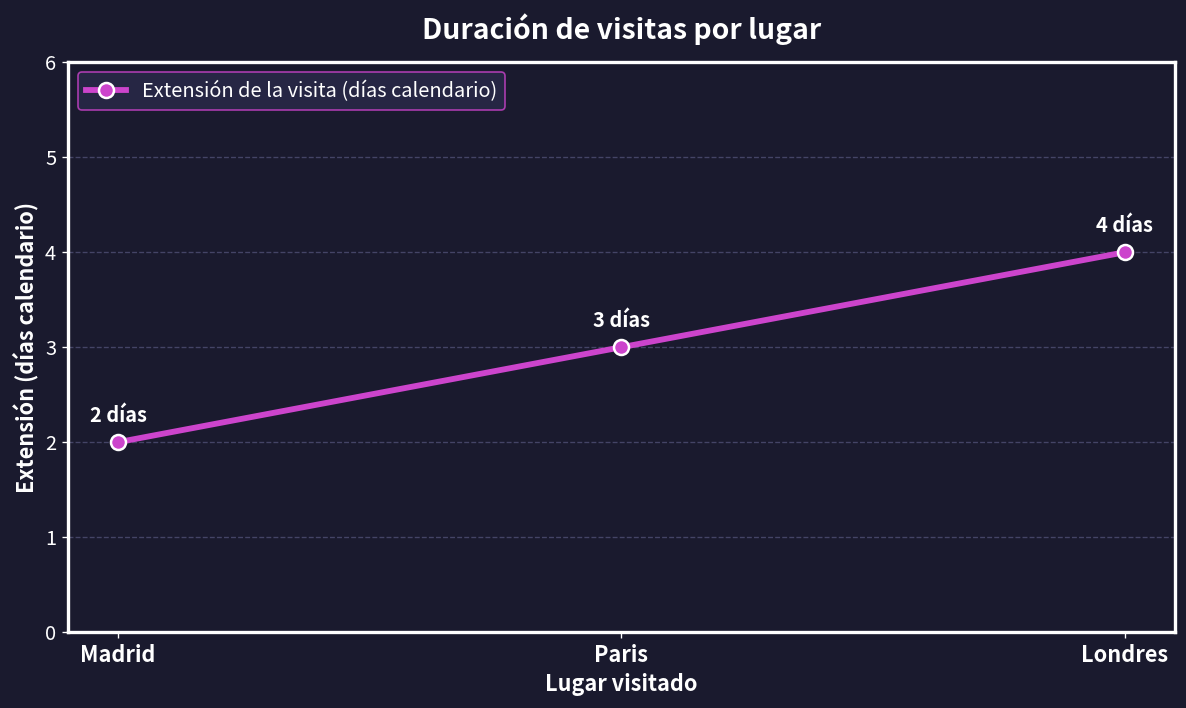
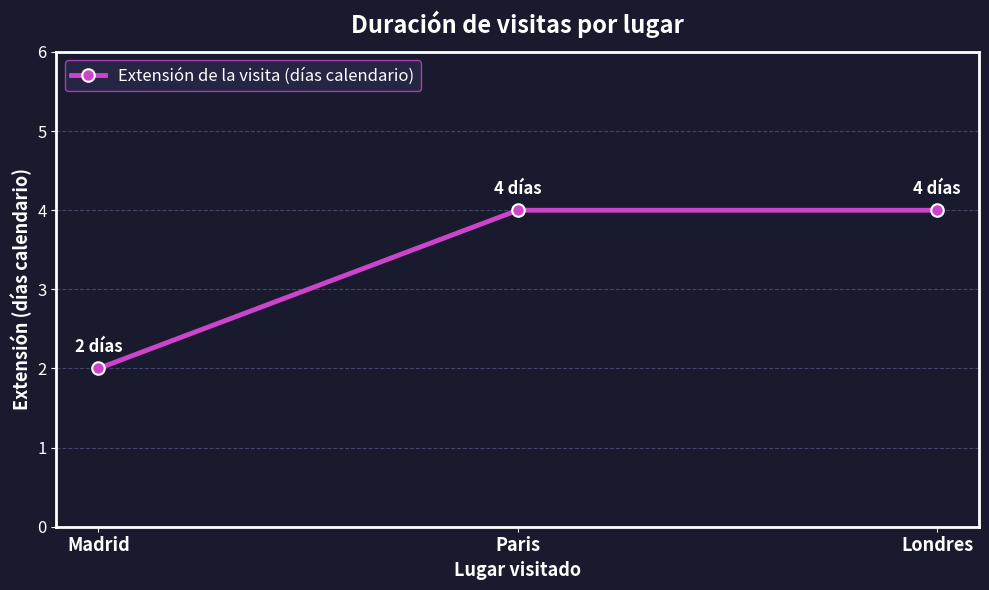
Paris: 3 -> 4
